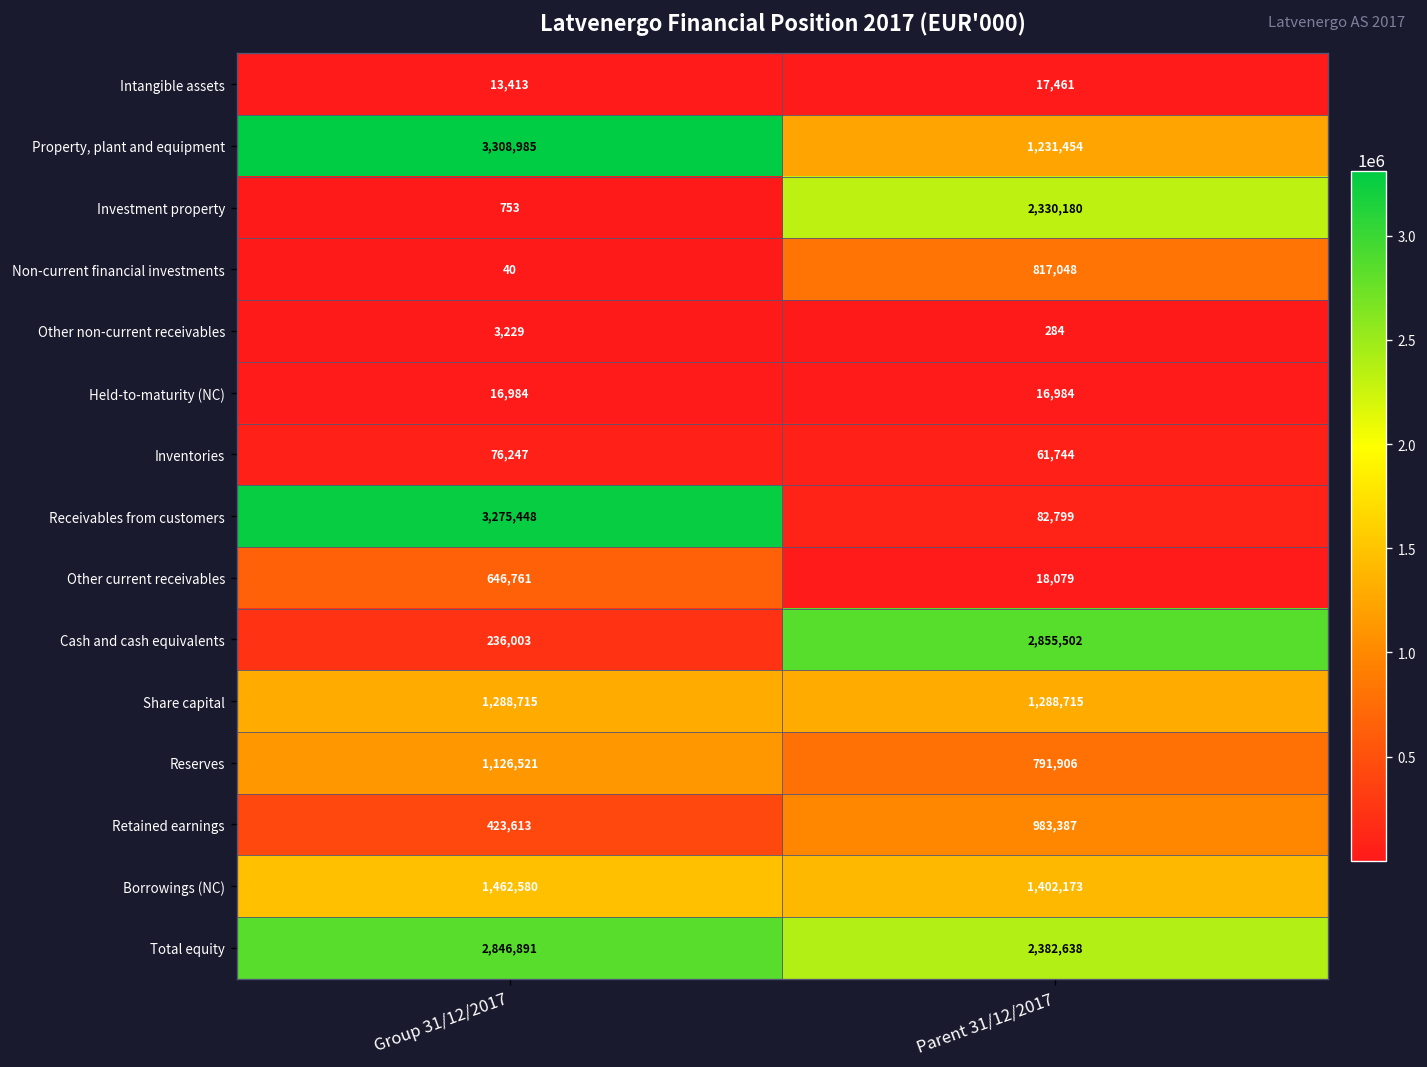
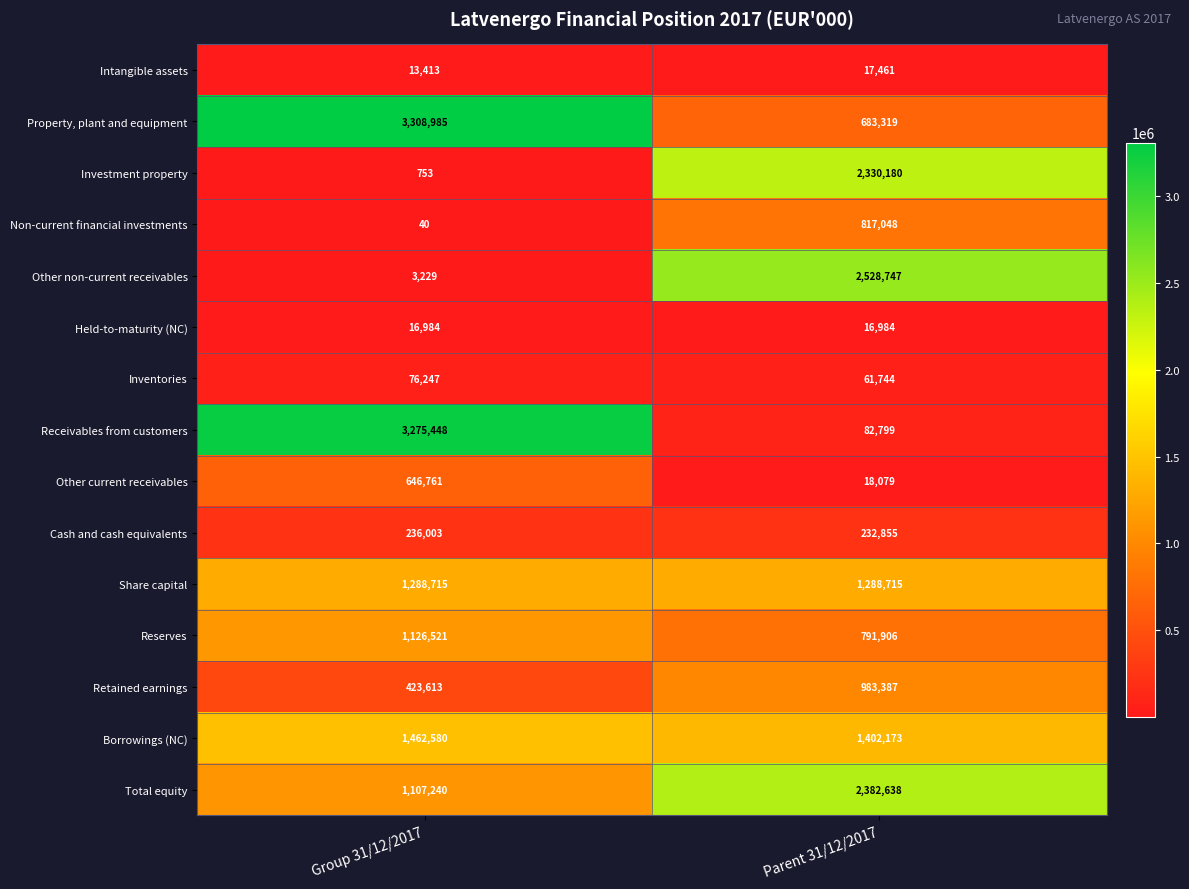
Property, plant and equipment, Parent 31/12/2017: 1,231,454 -> 683,319
Other non-current receivables, Parent 31/12/2017: 284 -> 2,528,747
Cash and cash equivalents, Parent 31/12/2017: 2,855,502 -> 232,855
Total equity, Group 31/12/2017: 2,846,891 -> 1,107,240
